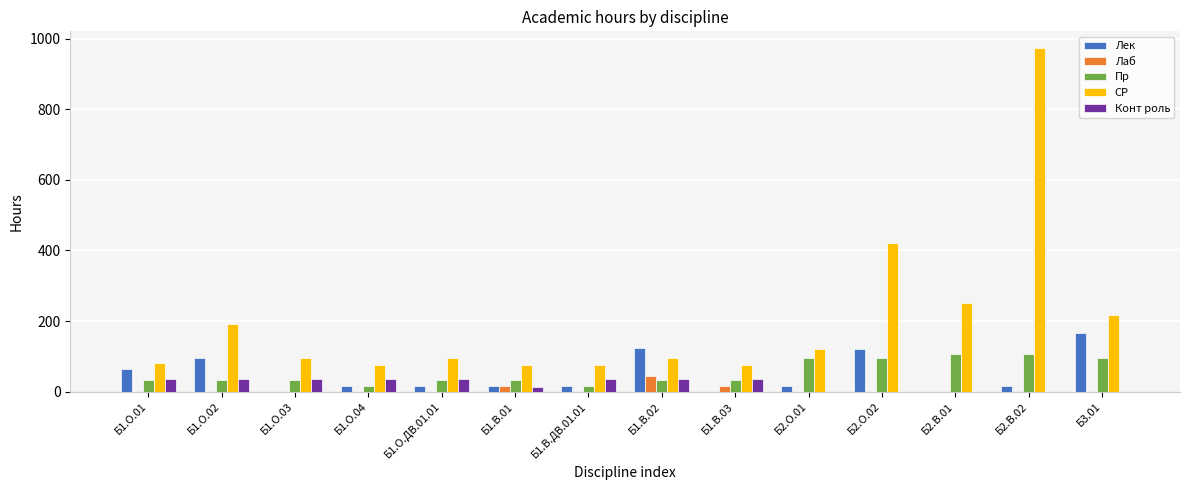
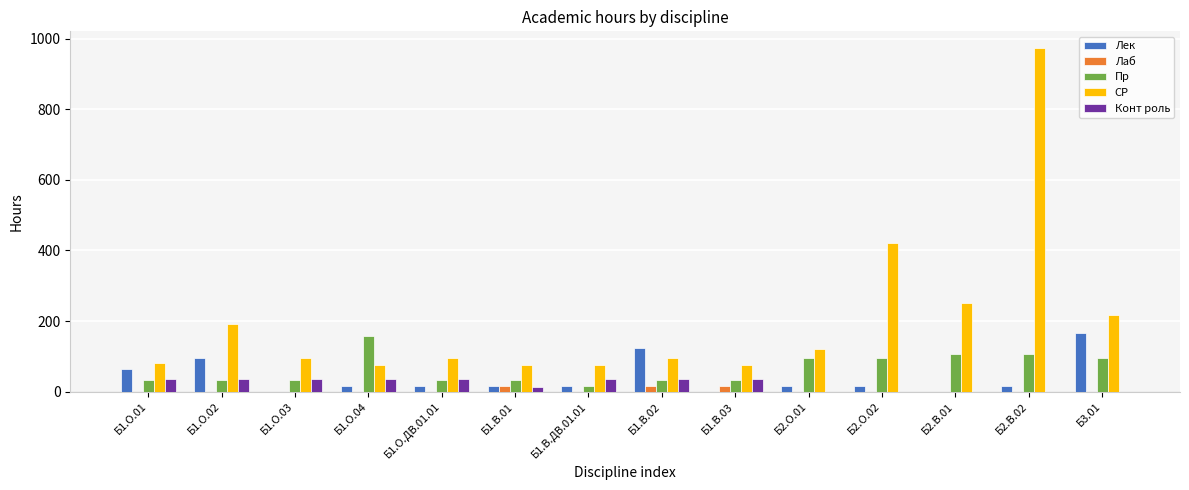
Пр, Б1.О.04: 20 -> 160
Лаб, Б1.В.02: 40 -> 20
Лек, Б2.О.02: 120 -> 20
